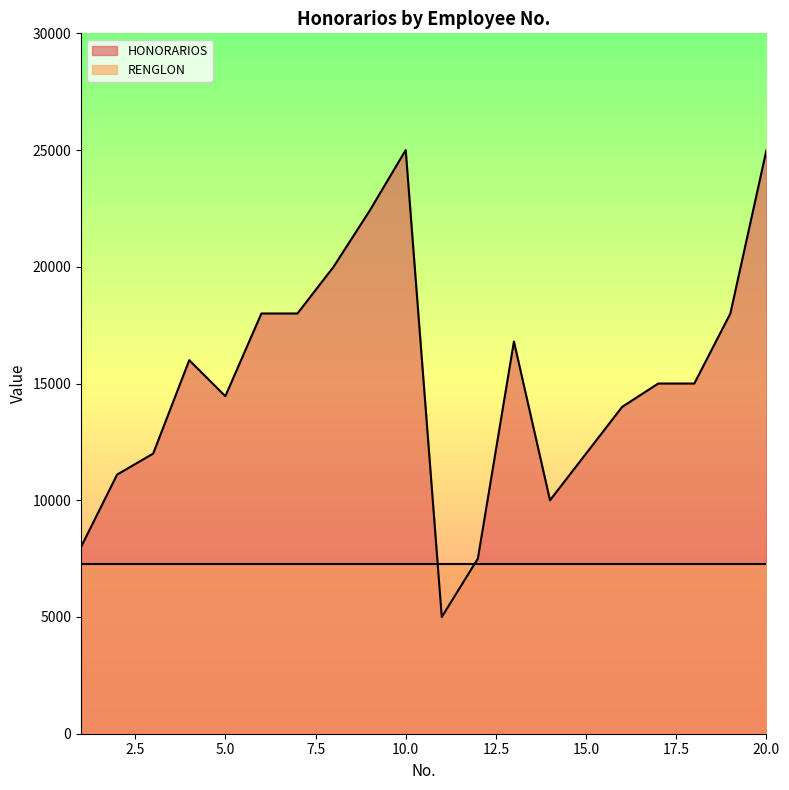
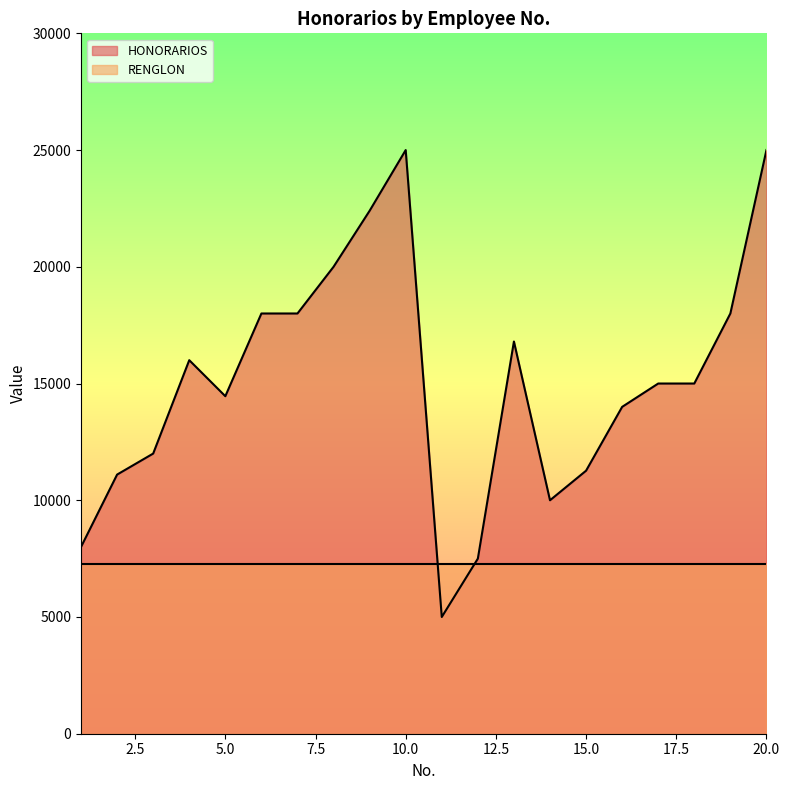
HONORARIOS, 15.0: 12000 -> 11300
